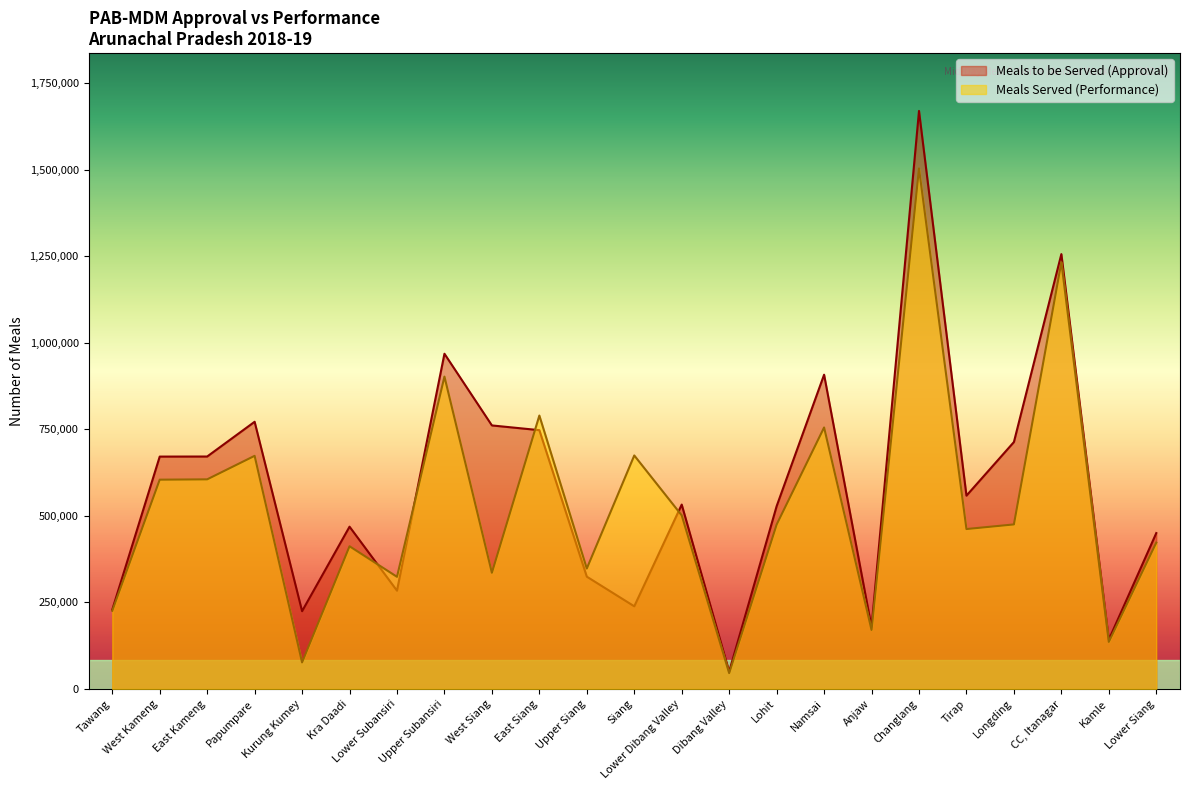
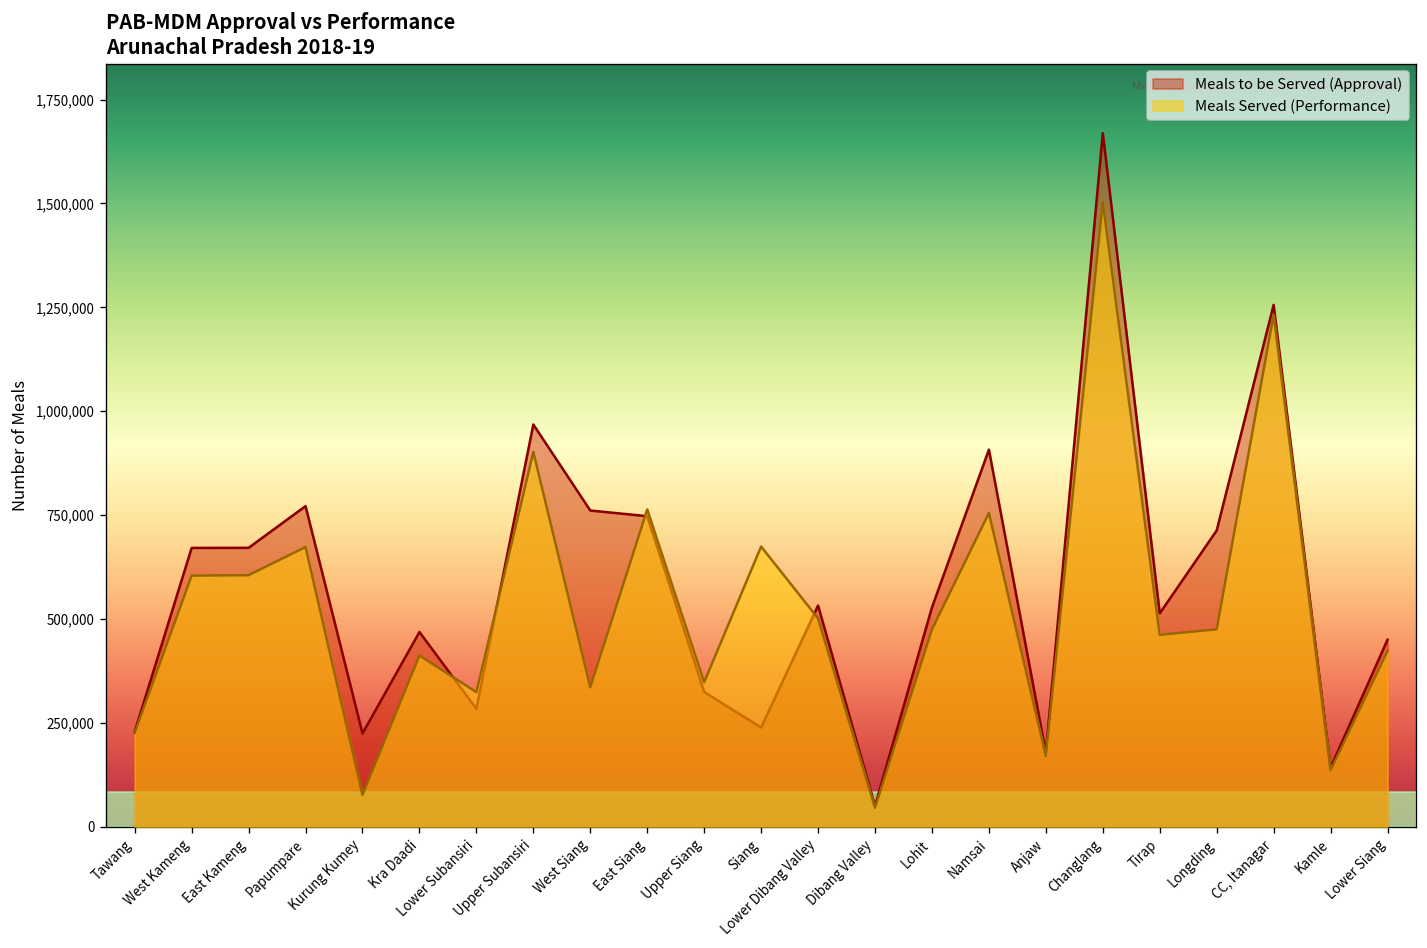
Meals Served (Performance), East Siang: 790,000 -> 760,000
Meals to be Served (Approval), Tirap: 560,000 -> 510,000
